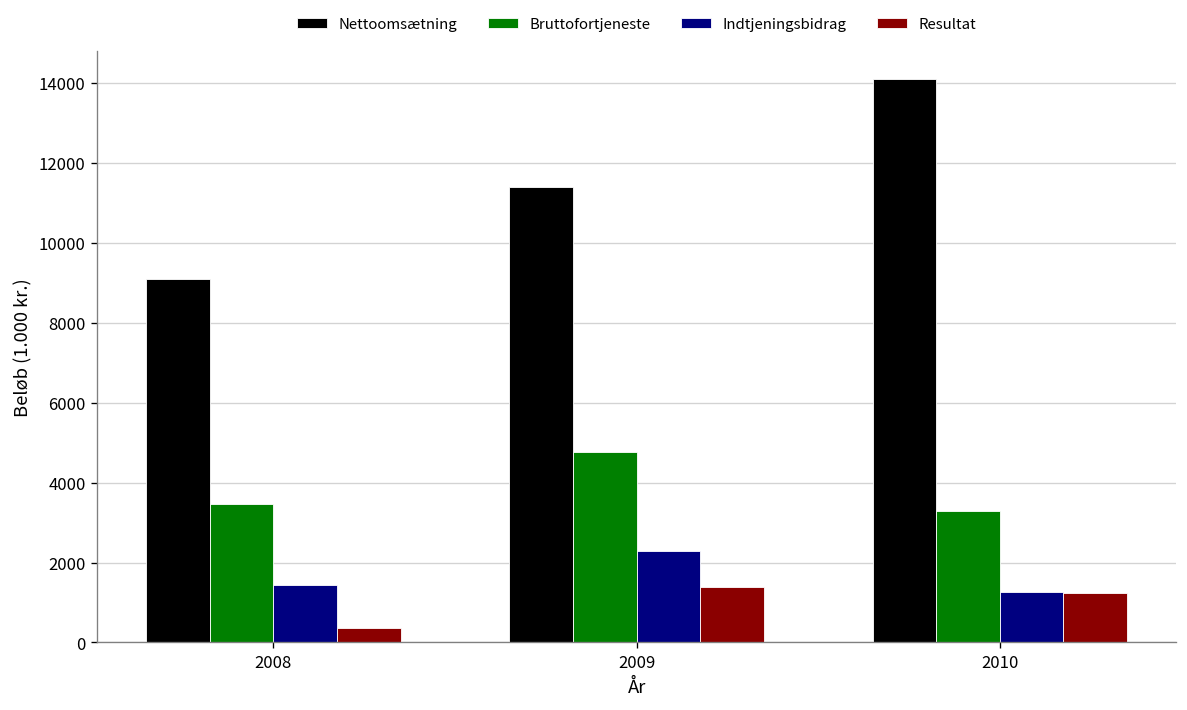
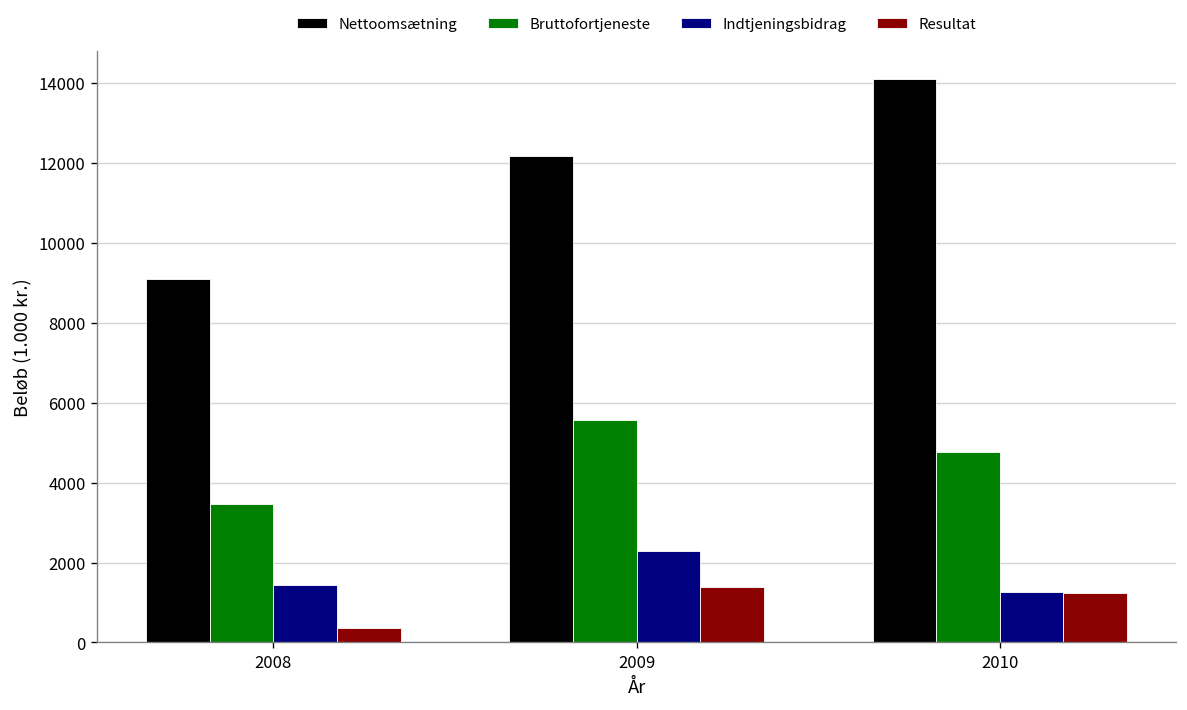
Nettoomsætning, 2009: 11400 -> 12200
Bruttofortjeneste, 2009: 4800 -> 5600
Bruttofortjeneste, 2010: 3300 -> 4800
